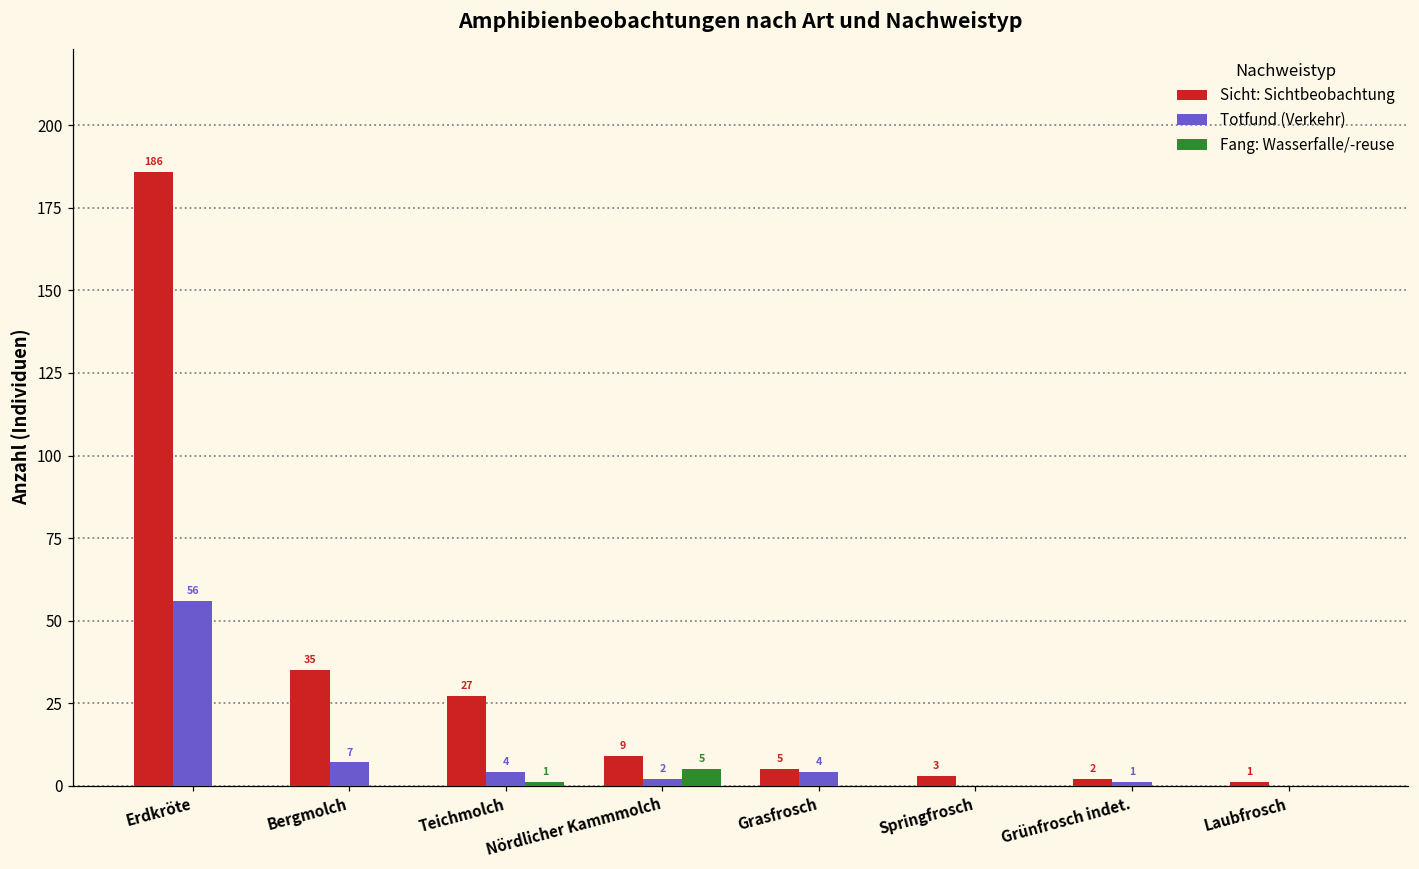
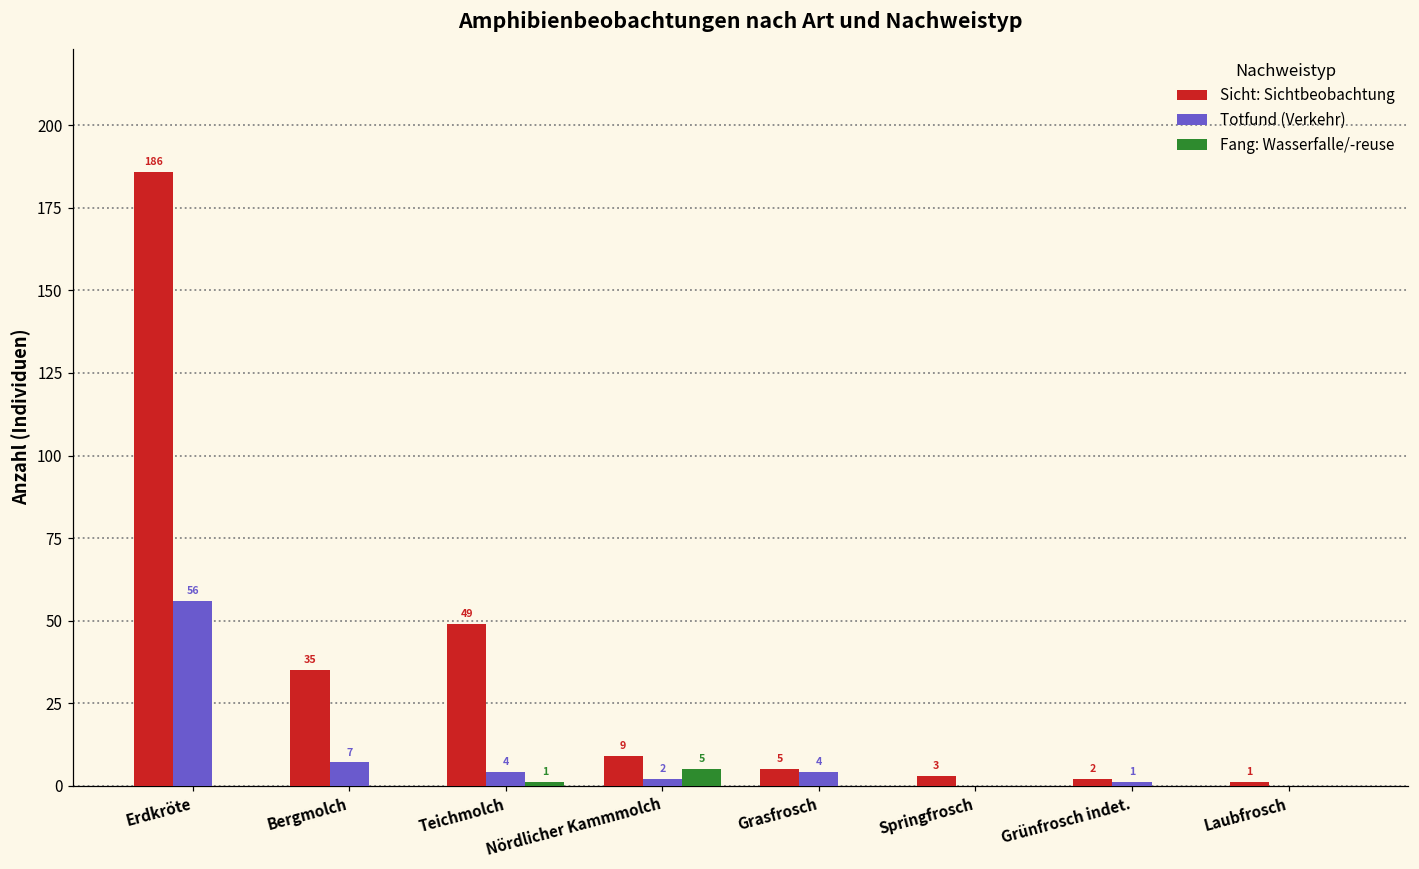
Sicht: Sichtbeobachtung, Teichmolch: 27 -> 49
